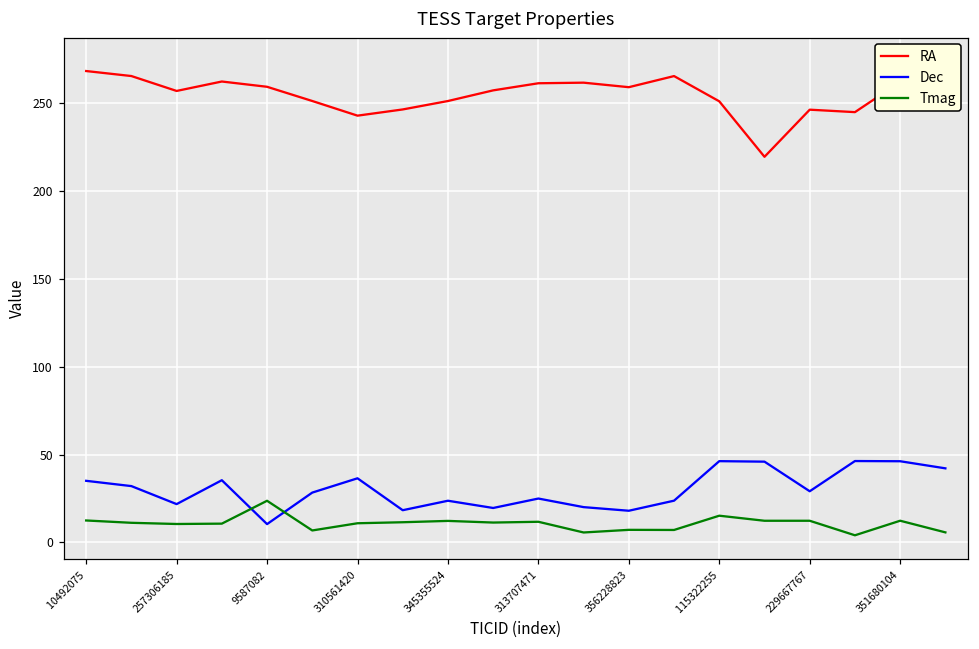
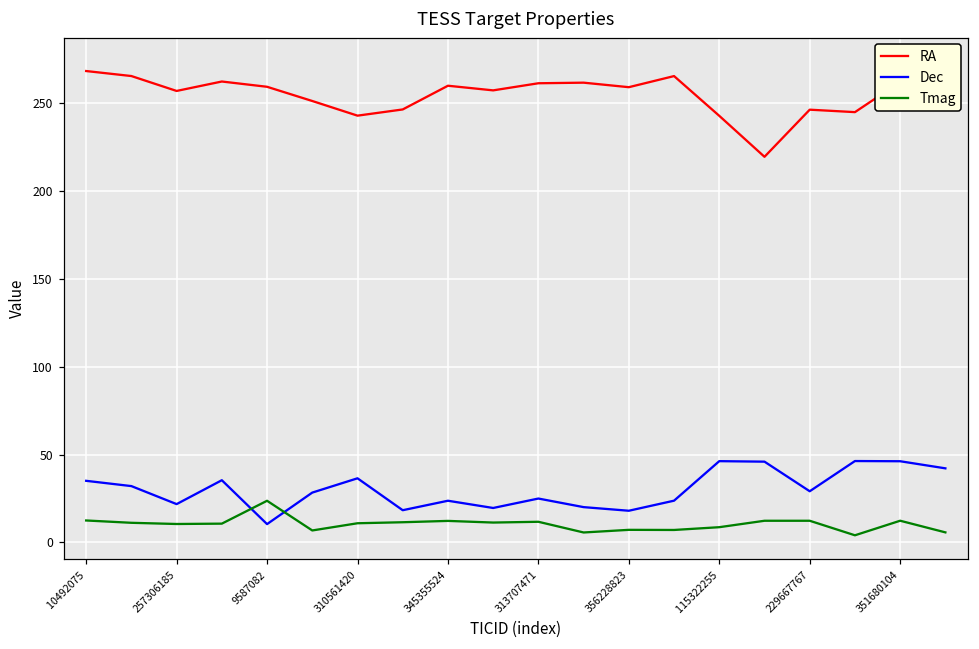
RA, 345355524: 251 -> 260
RA, 115322255: 251 -> 243
Tmag, 115322255: 15 -> 9
